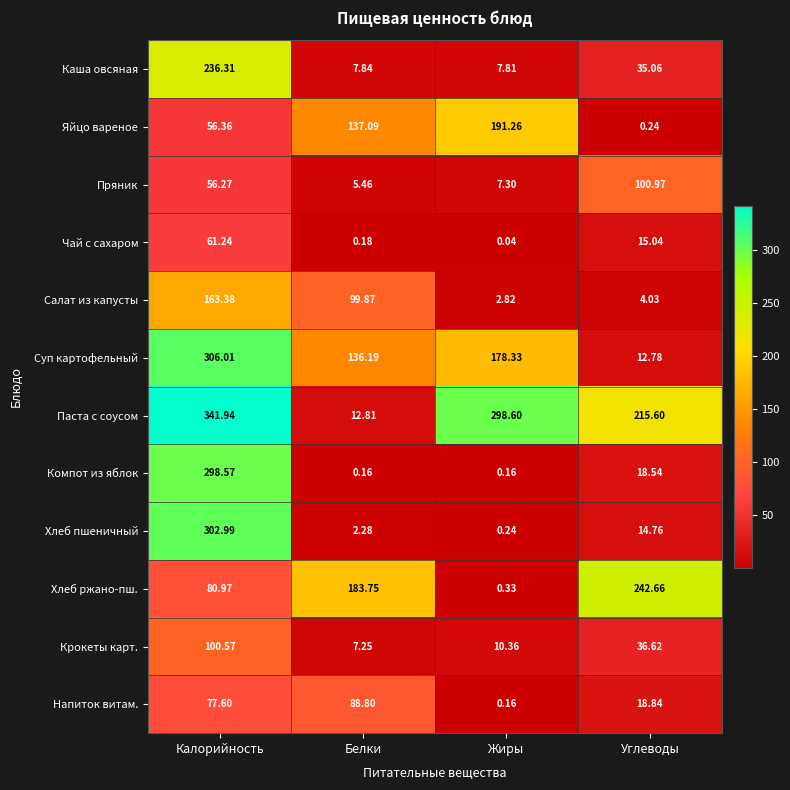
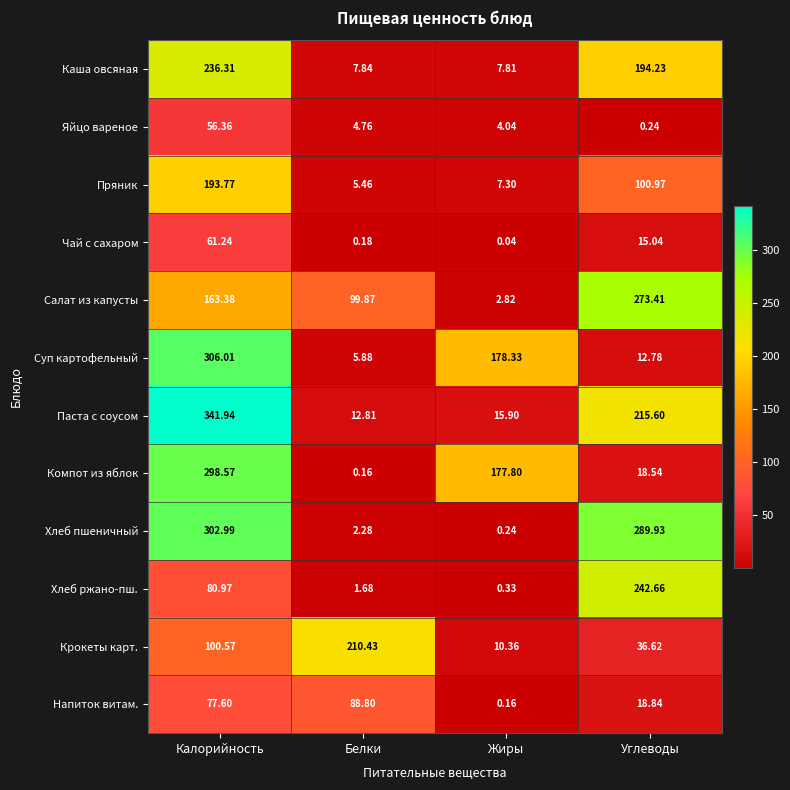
Каша овсяная, Углеводы: 35.06 -> 194.23
Яйцо вареное, Белки: 137.09 -> 4.76
Яйцо вареное, Жиры: 191.26 -> 4.04
Пряник, Калорийность: 56.27 -> 193.77
Салат из капусты, Углеводы: 4.03 -> 273.41
Суп картофельный, Белки: 136.19 -> 5.88
Паста с соусом, Жиры: 298.60 -> 15.90
Компот из яблок, Жиры: 0.16 -> 177.80
Хлеб пшеничный, Углеводы: 14.76 -> 289.93
Хлеб ржано-пш., Белки: 183.75 -> 1.68
Крокеты карт., Белки: 7.25 -> 210.43
